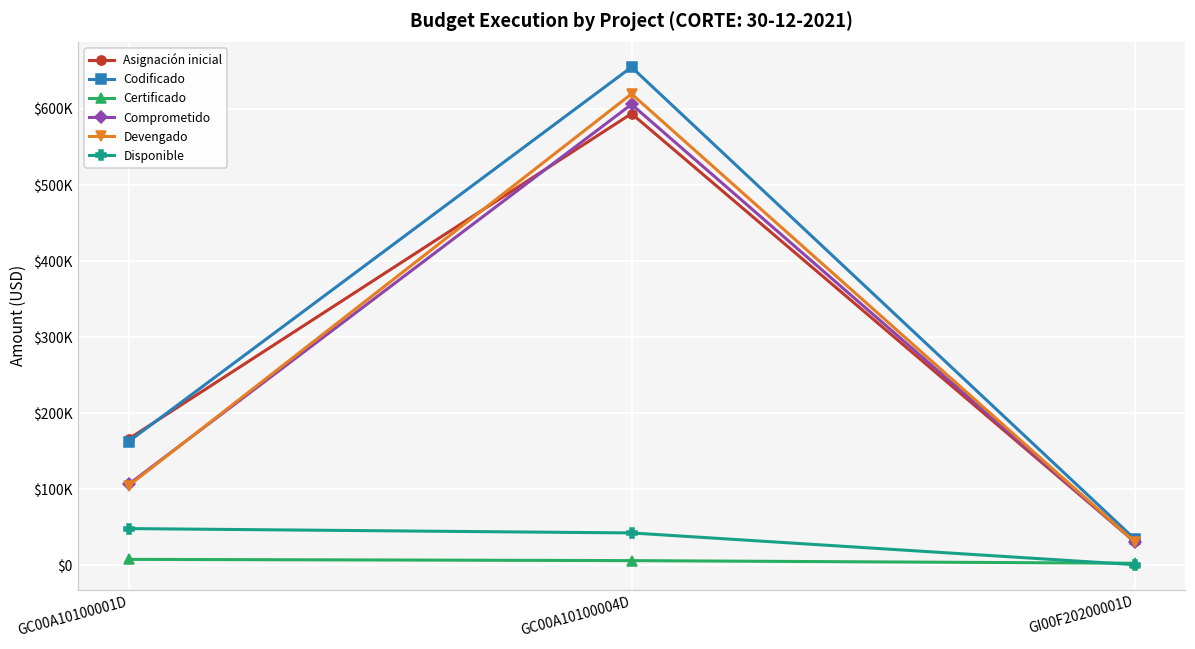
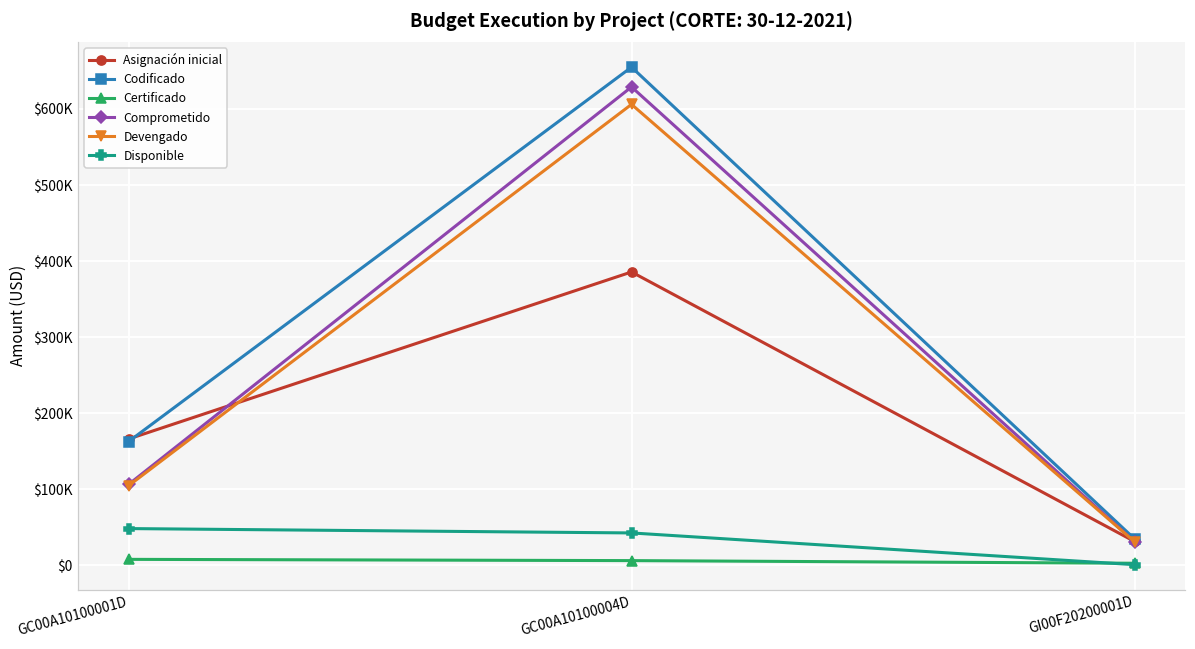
Asignación inicial, GC00A10100004D: $590000 -> $390000
Comprometido, GC00A10100004D: $610000 -> $630000
Devengado, GC00A10100004D: $620000 -> $610000
